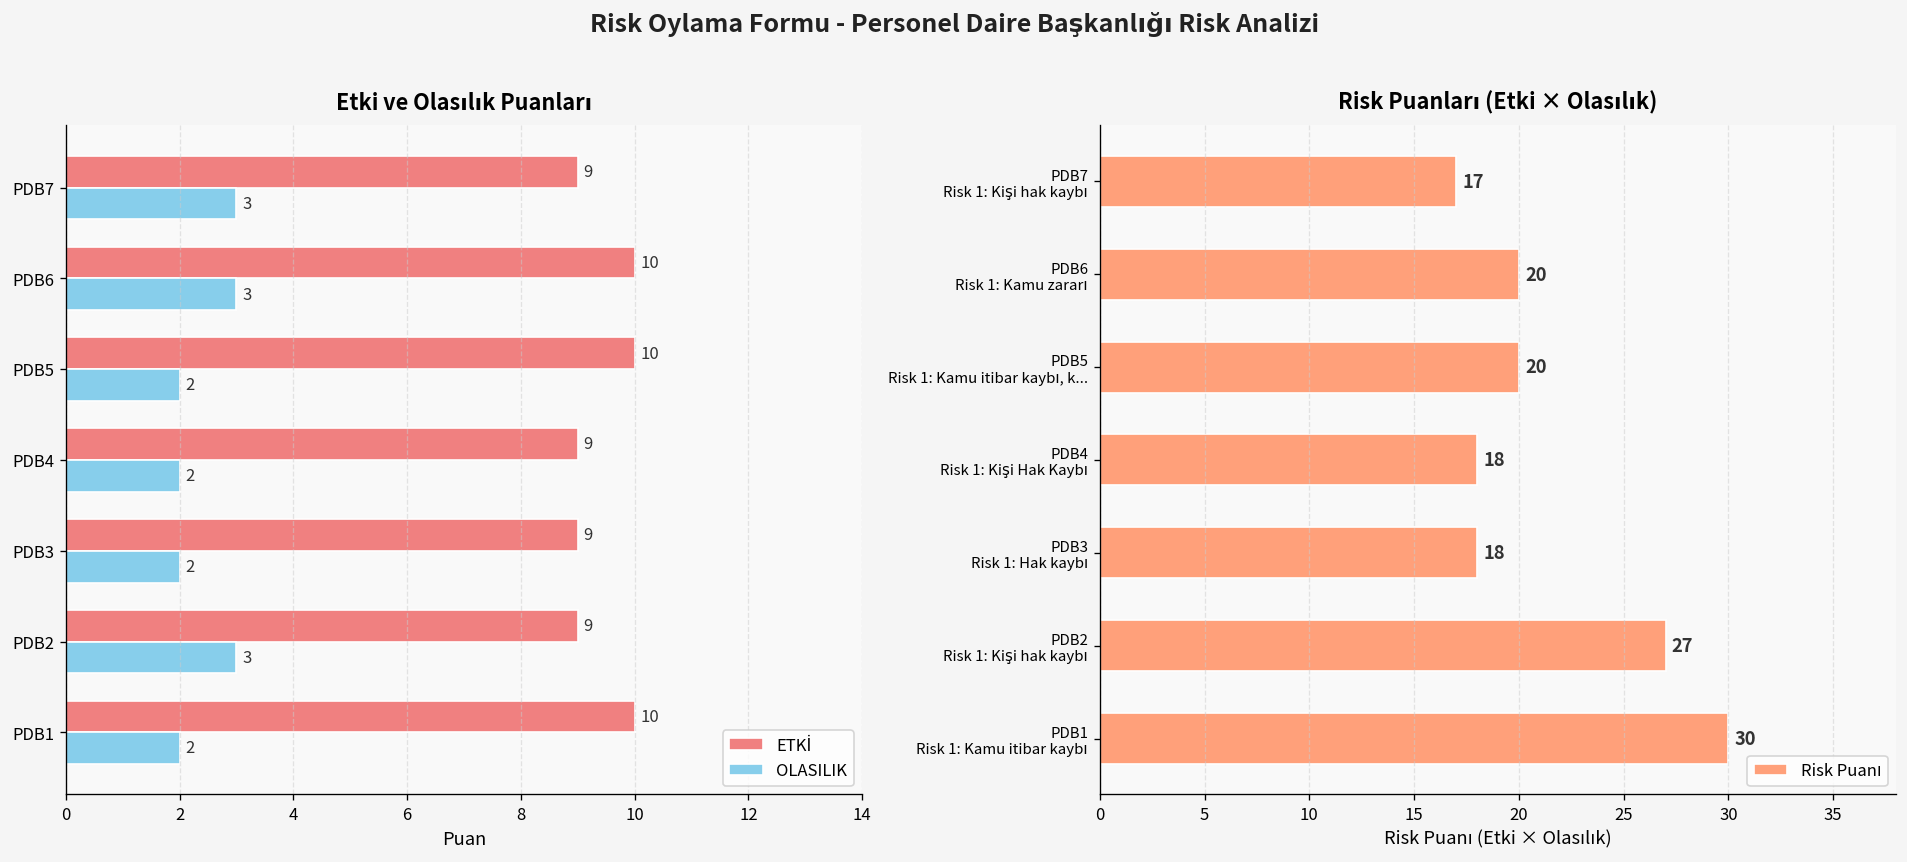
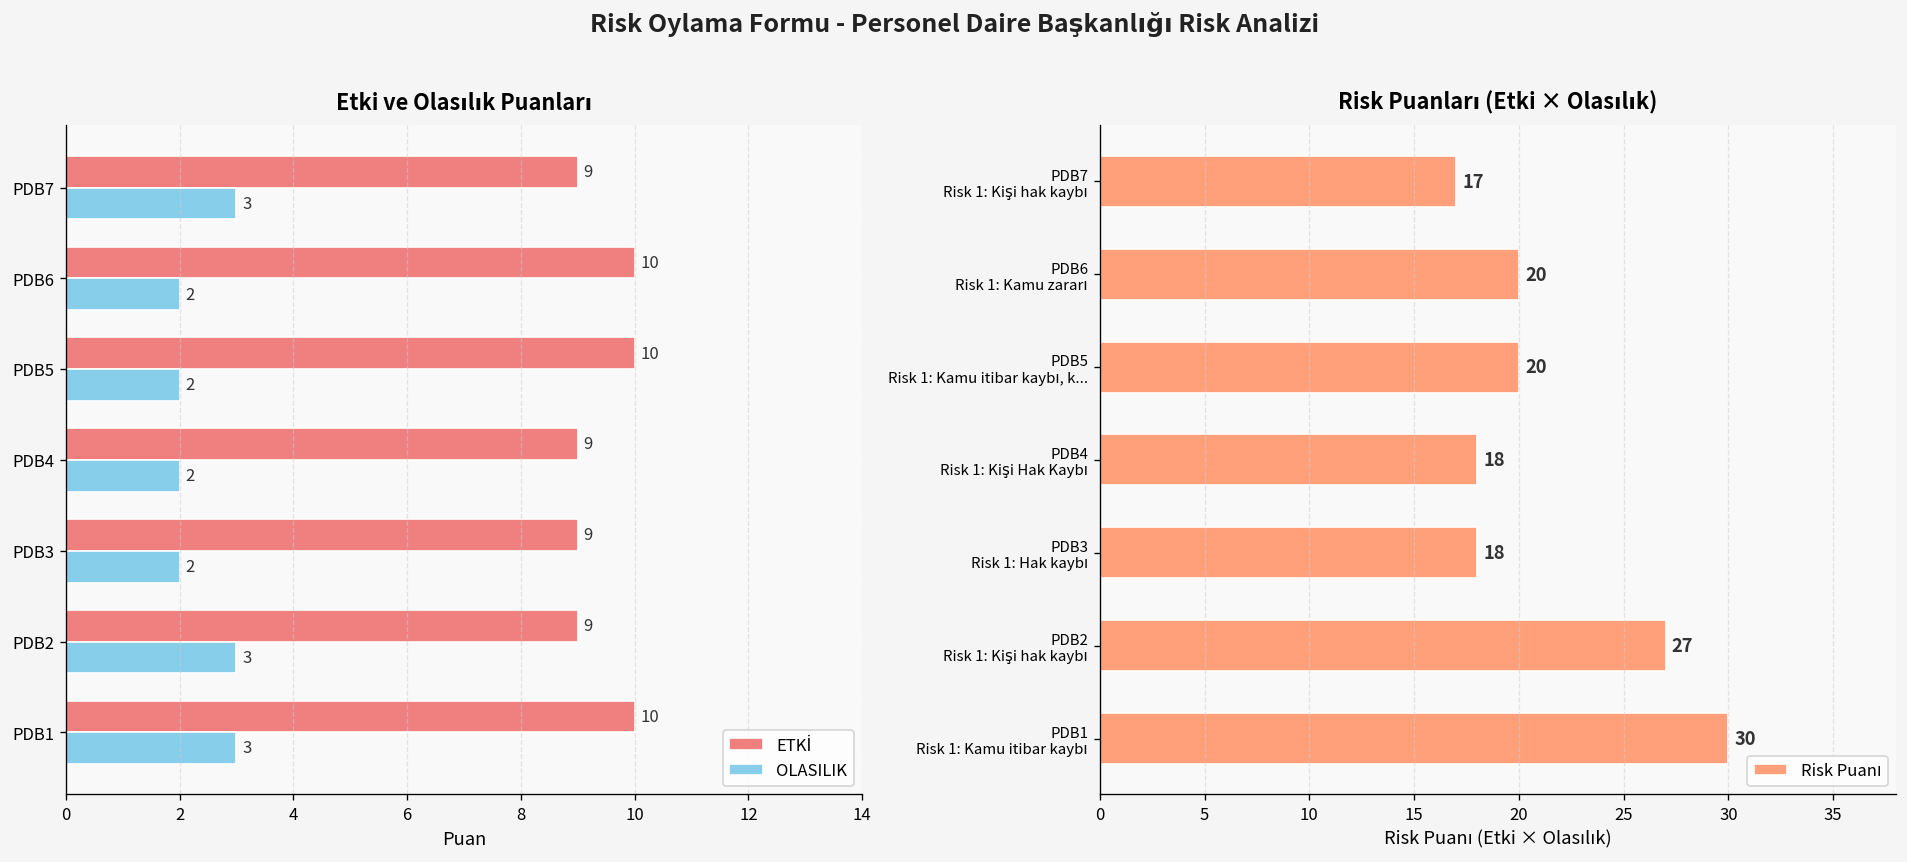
Etki ve Olasılık Puanları, OLASILIK, PDB6: 3 -> 2
Etki ve Olasılık Puanları, OLASILIK, PDB1: 2 -> 3
